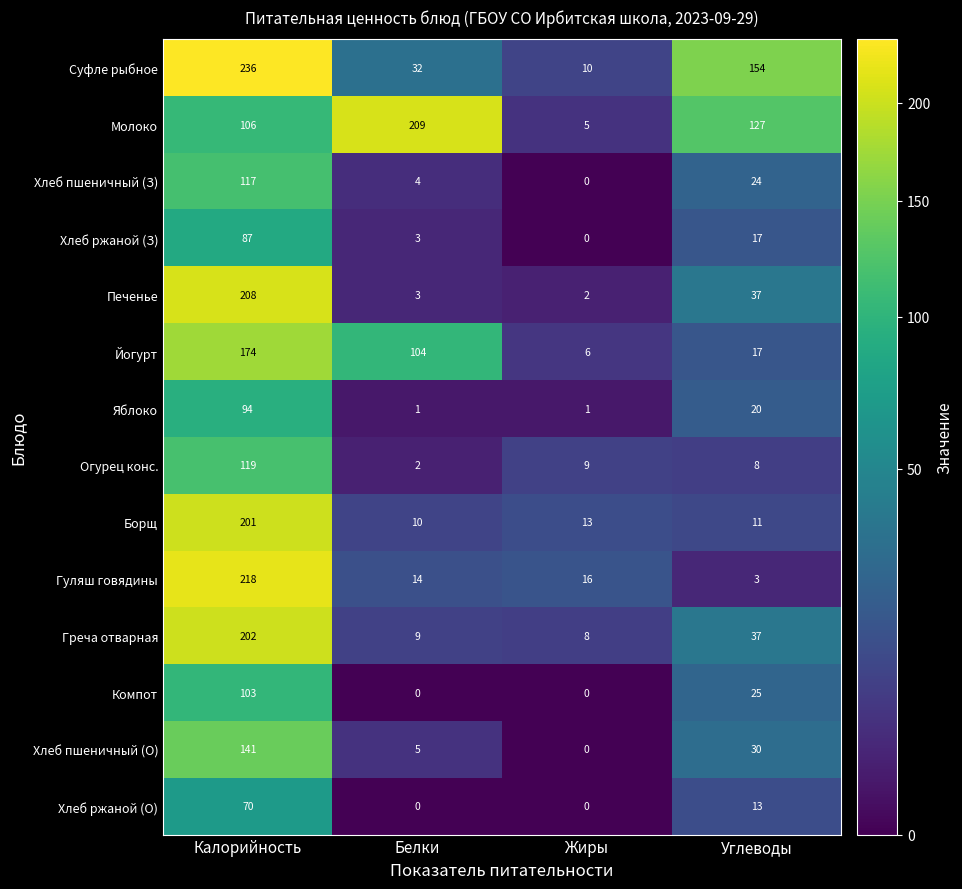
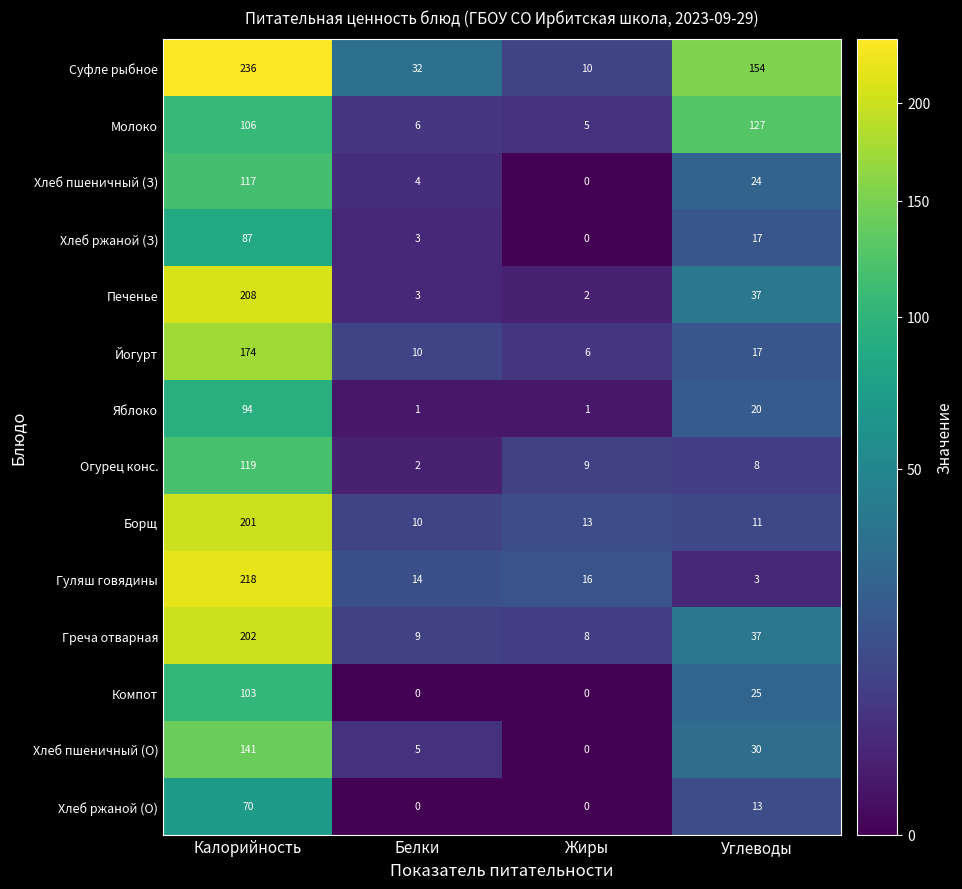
Молоко, Белки: 209 -> 6
Йогурт, Белки: 104 -> 10
